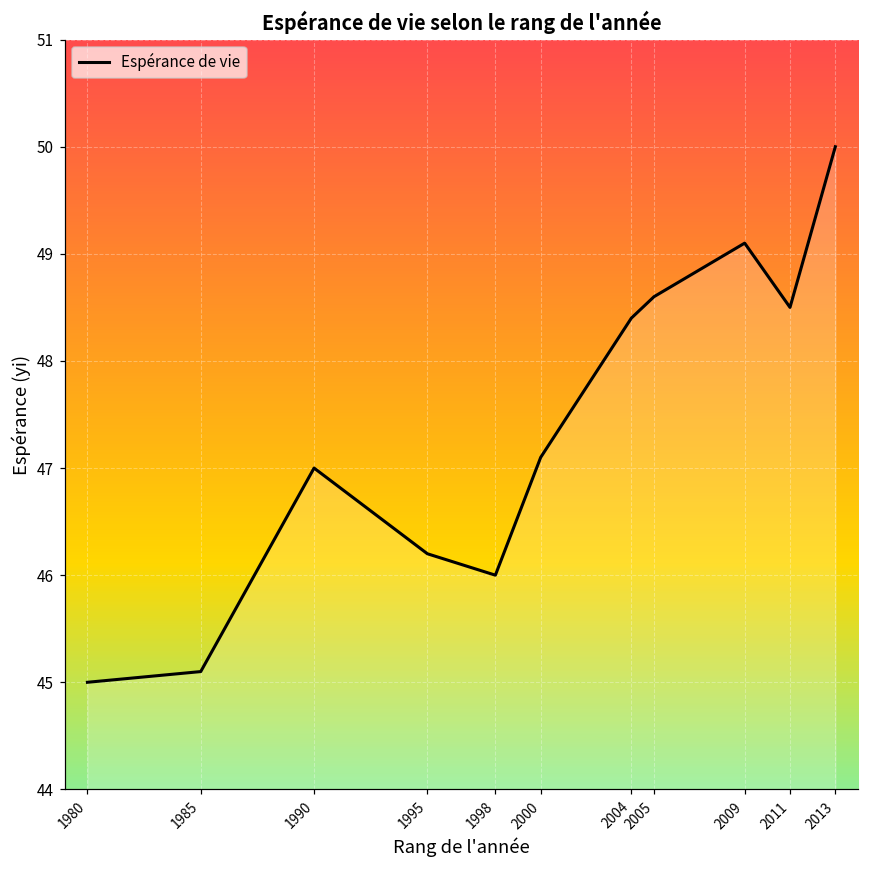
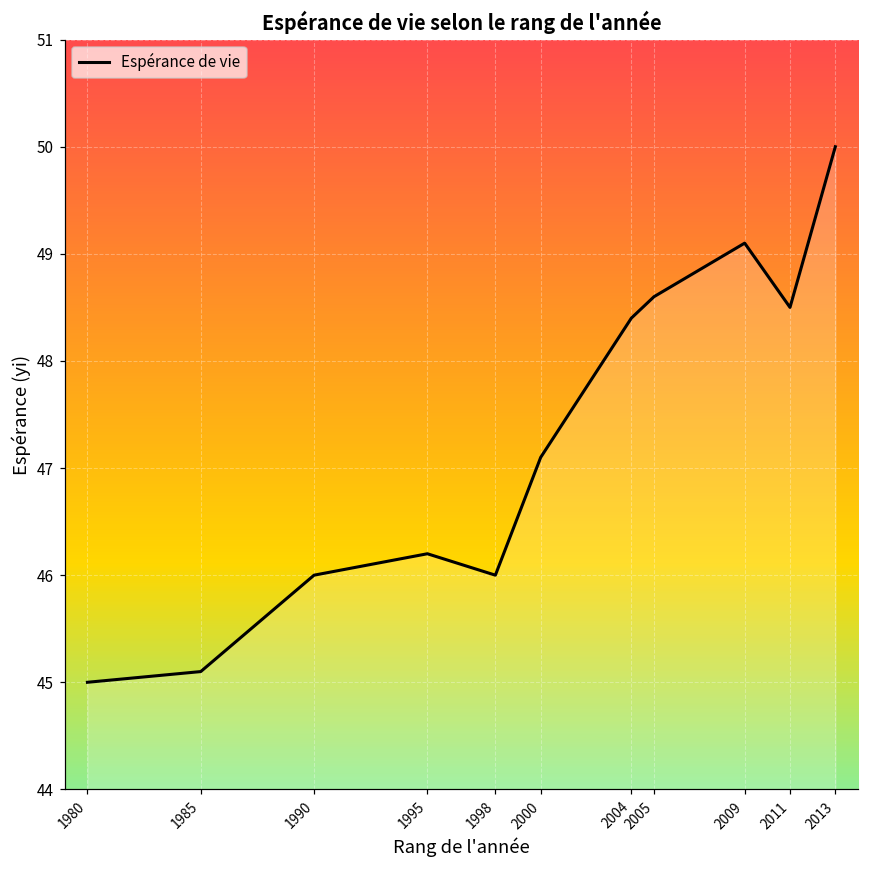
1990: 47 -> 46
